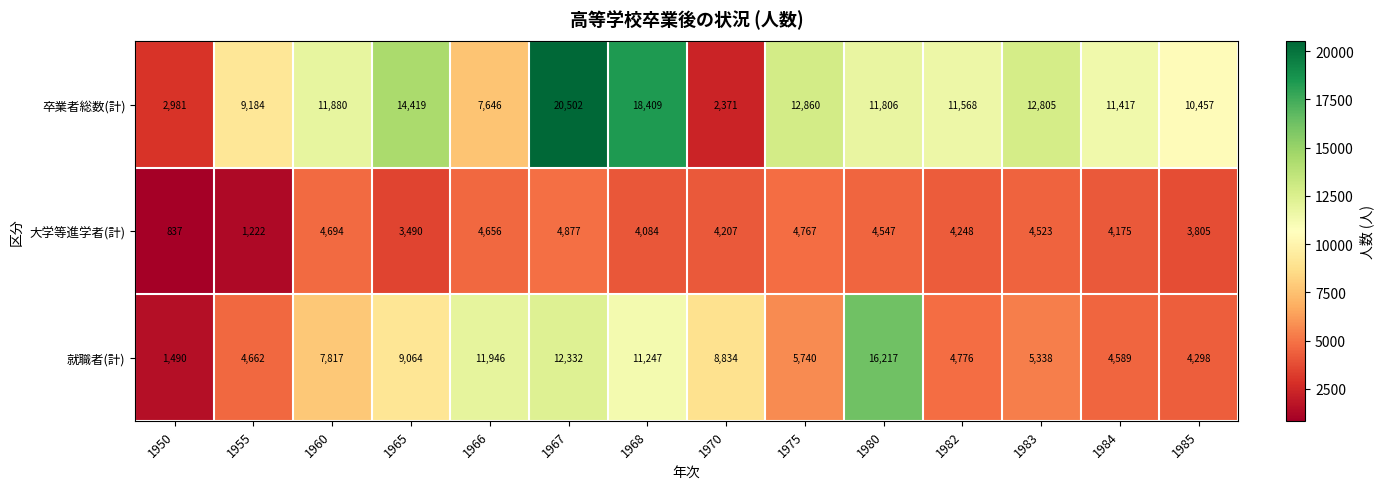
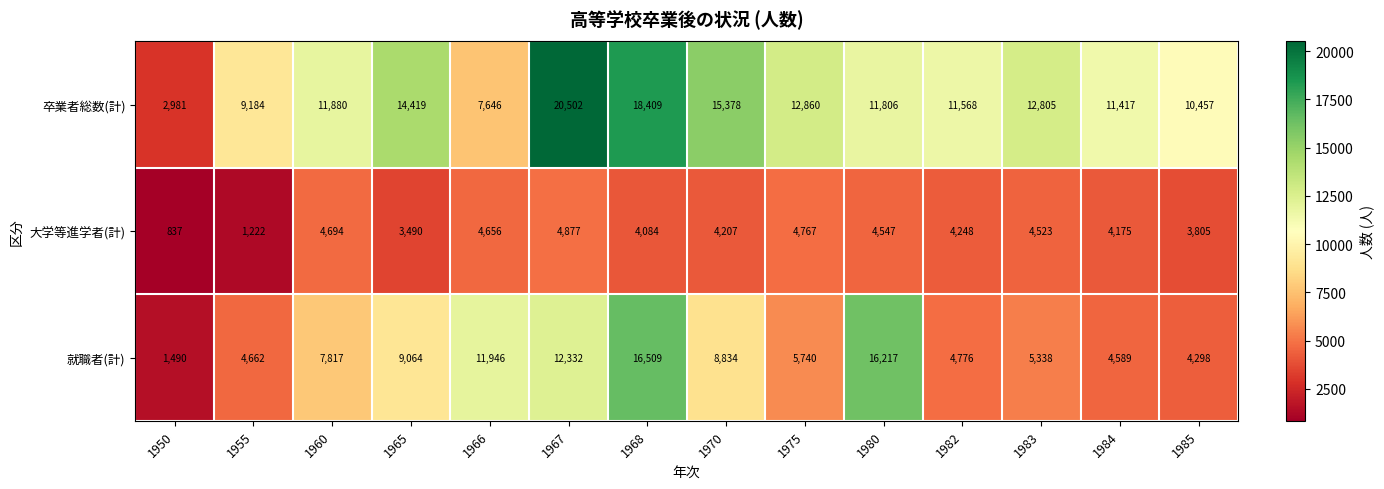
卒業者総数(計), 1970: 2,371 -> 15,378
就職者(計), 1968: 11,247 -> 16,509
